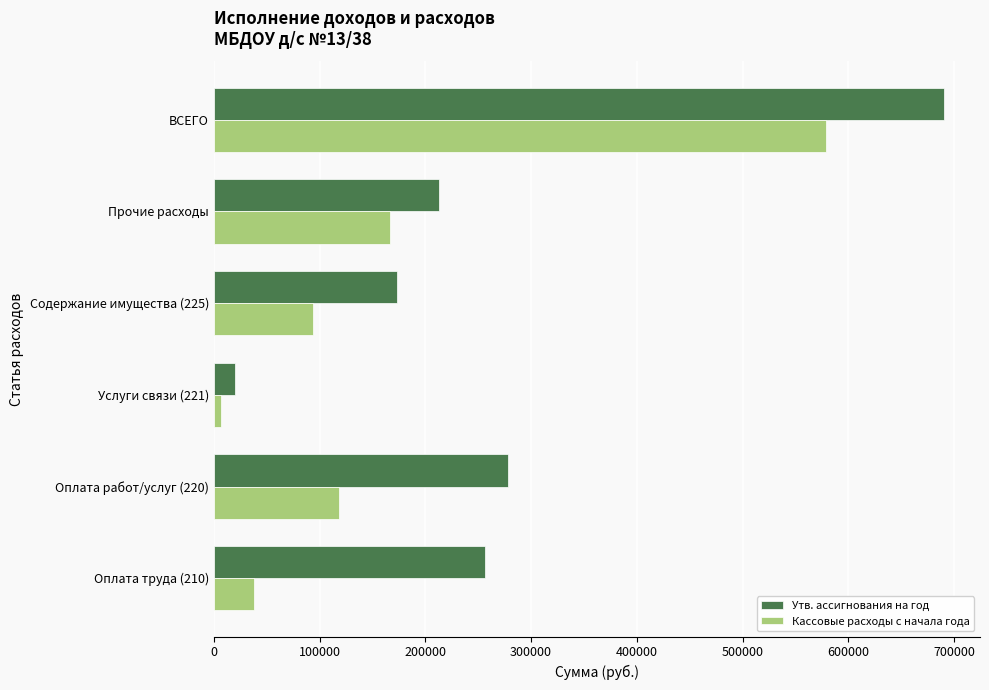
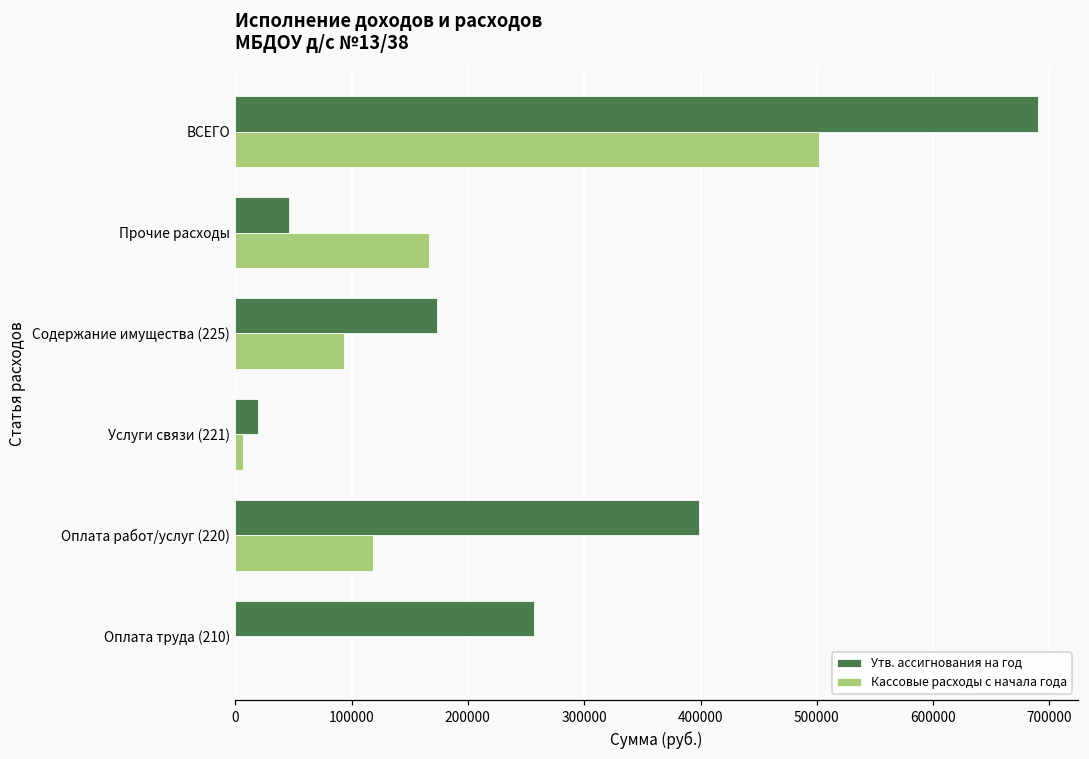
Кассовые расходы с начала года, ВСЕГО: 578000 -> 502000
Утв. ассигнования на год, Прочие расходы: 213000 -> 46000
Утв. ассигнования на год, Оплата работ/услуг (220): 278000 -> 399000
Кассовые расходы с начала года, Оплата труда (210): 38000 -> 0
